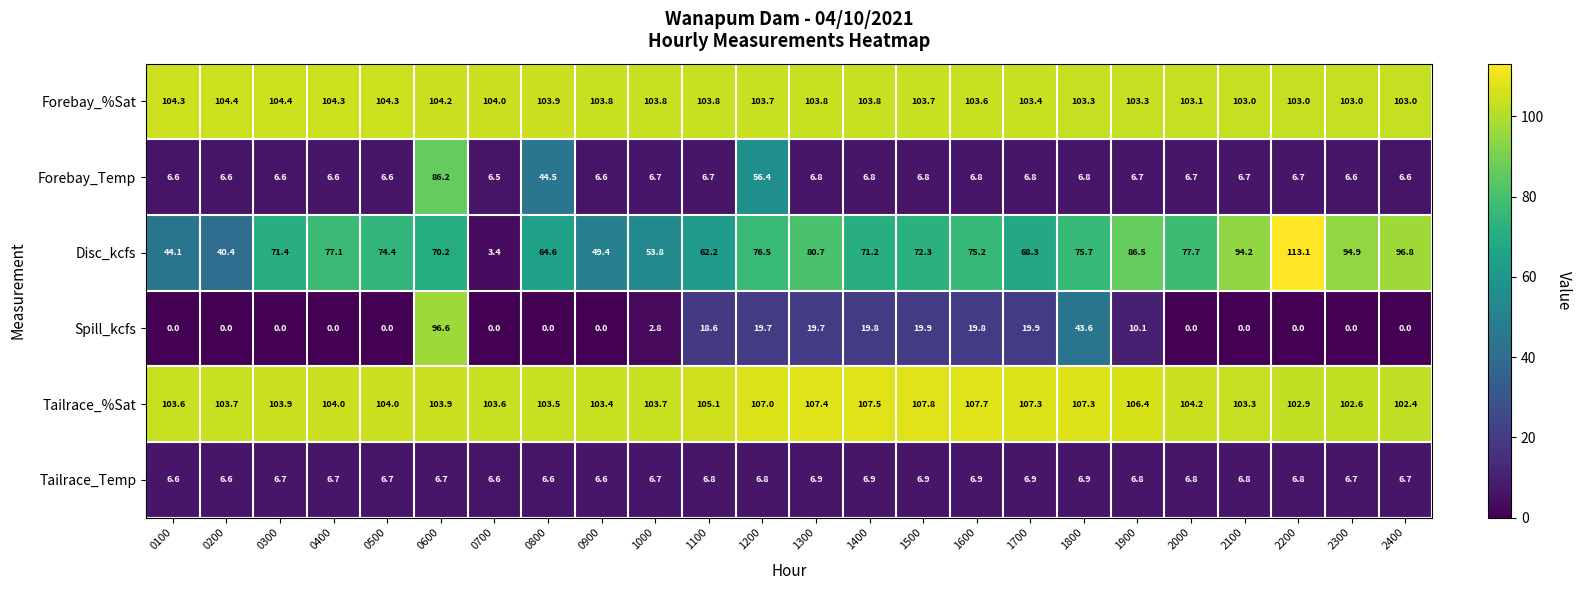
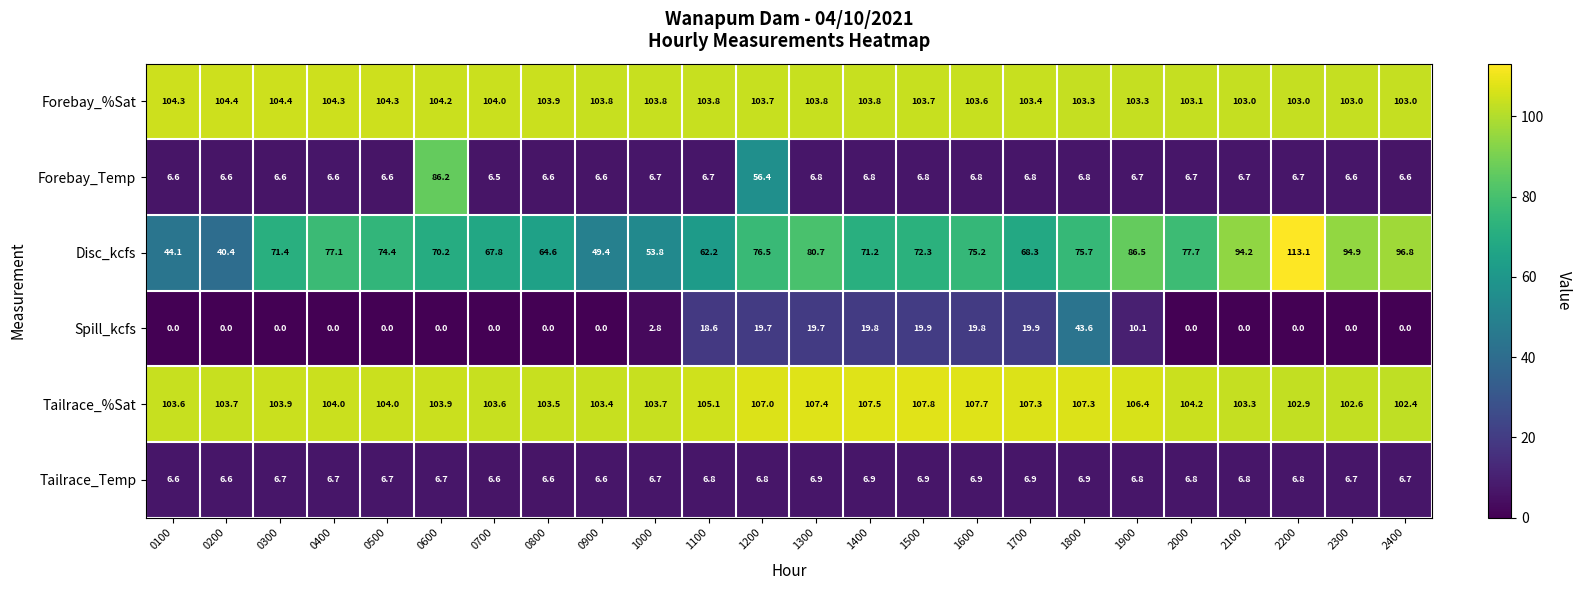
Forebay_Temp, 0800: 44.5 -> 6.6
Disc_kcfs, 0700: 3.4 -> 67.8
Spill_kcfs, 0600: 96.6 -> 0.0
